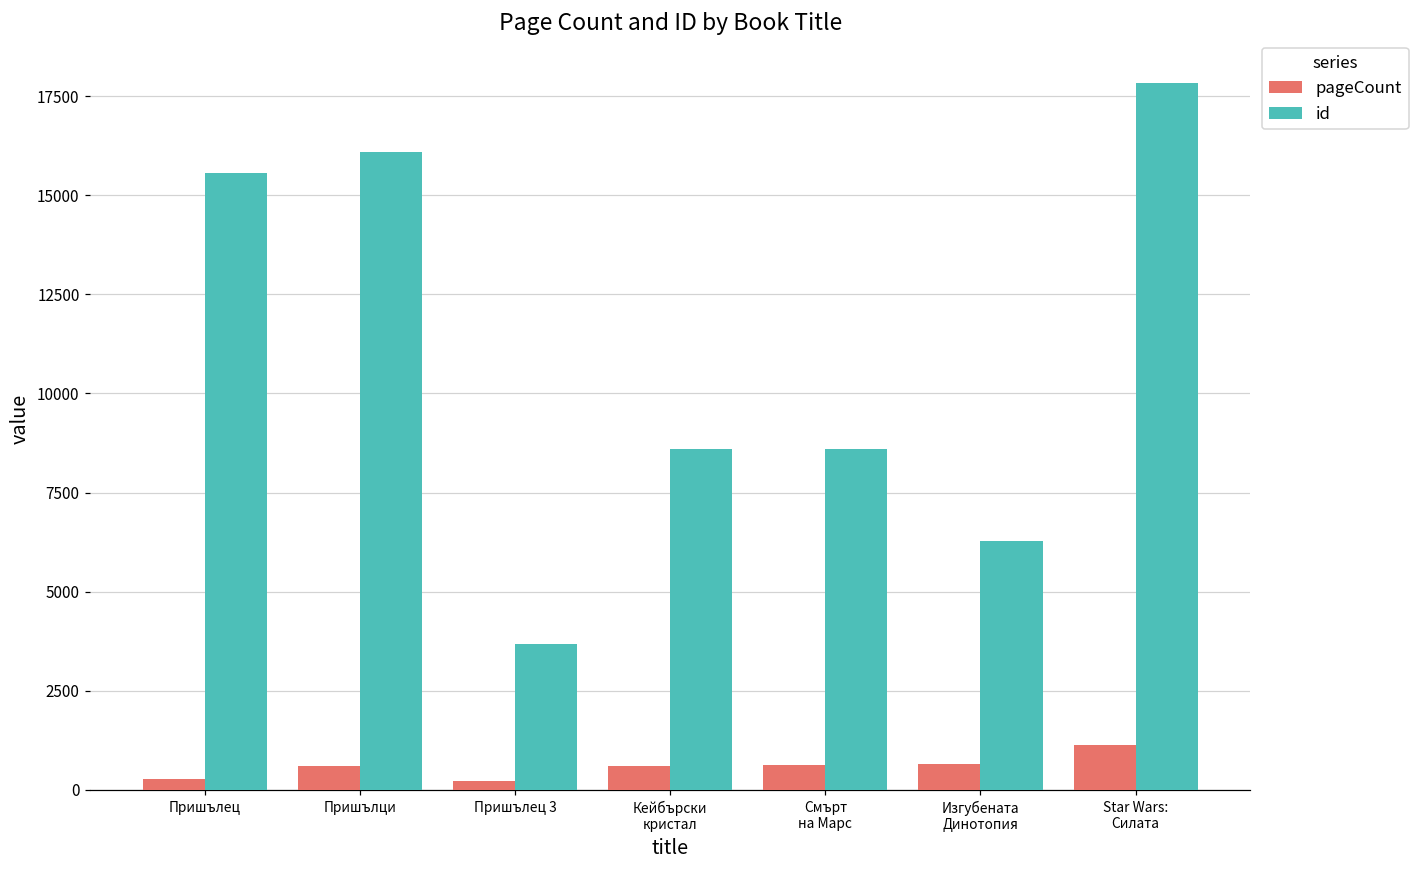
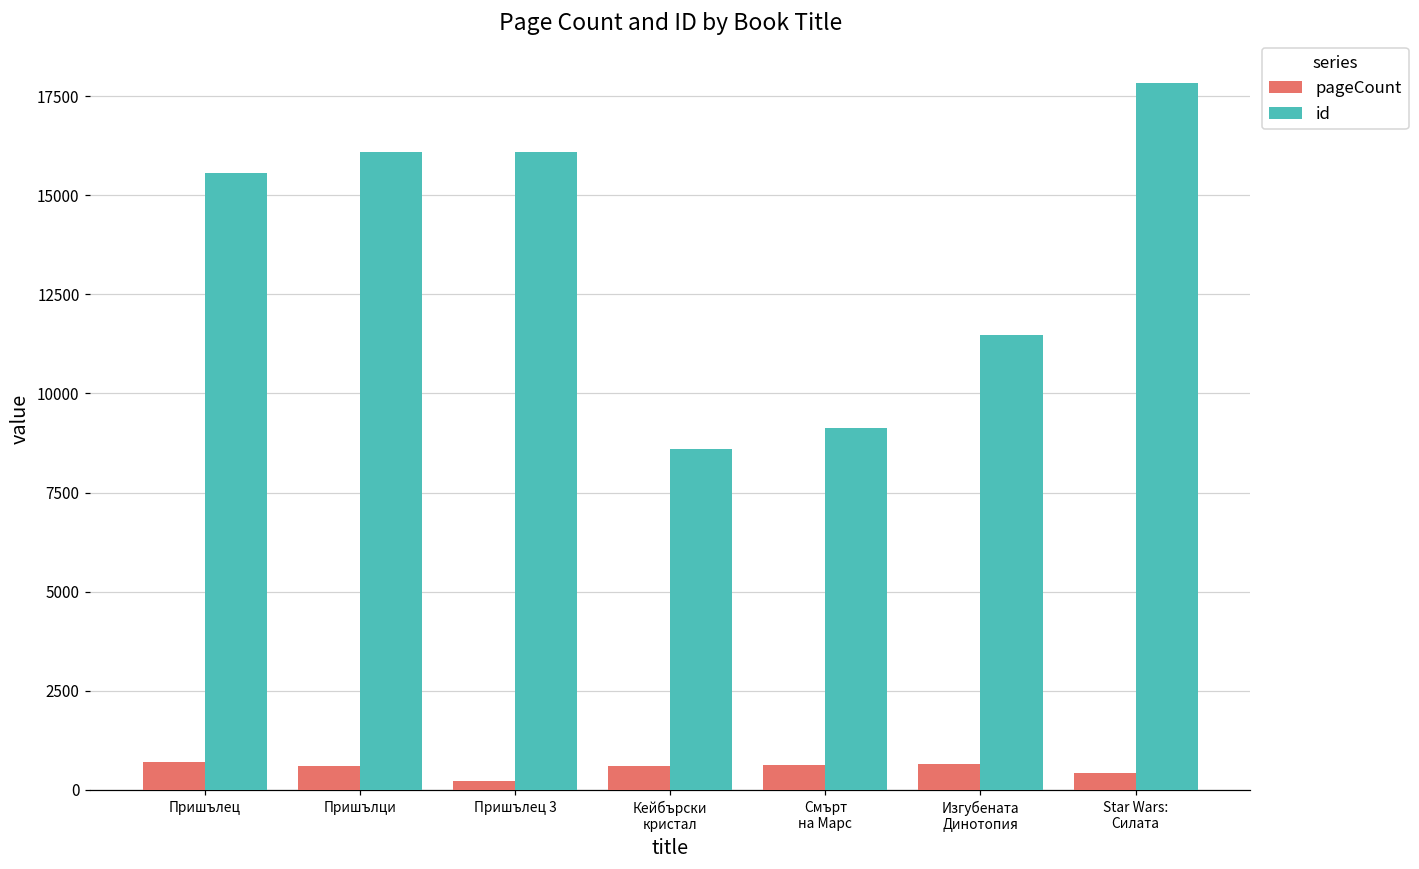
pageCount, Пришълец: 300 -> 700
id, Пришълец 3: 3700 -> 16100
id, Смърт на Марс: 8600 -> 9100
id, Изгубената Динотопия: 6300 -> 11500
pageCount, Star Wars: Силата: 1100 -> 400
